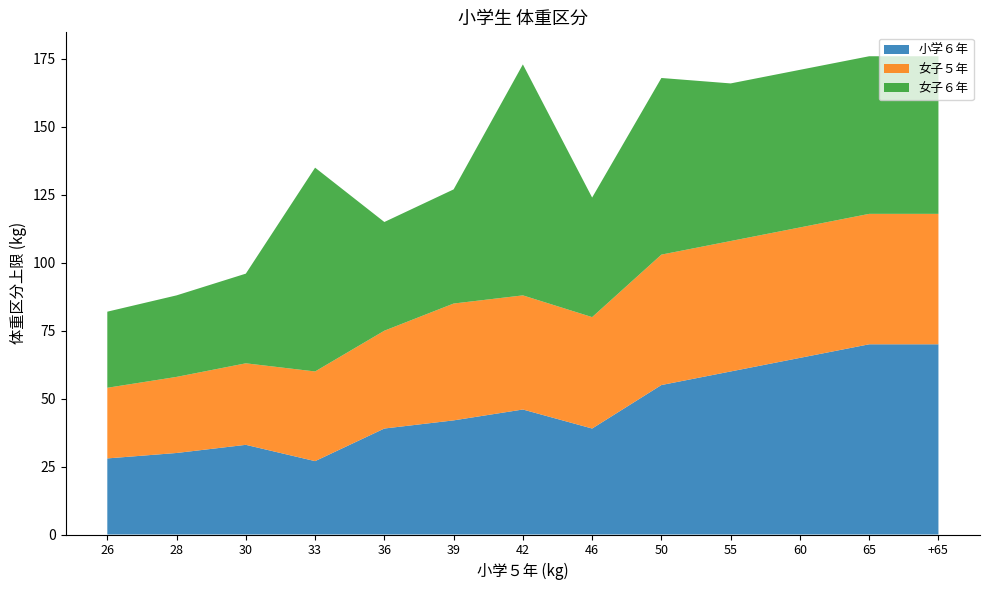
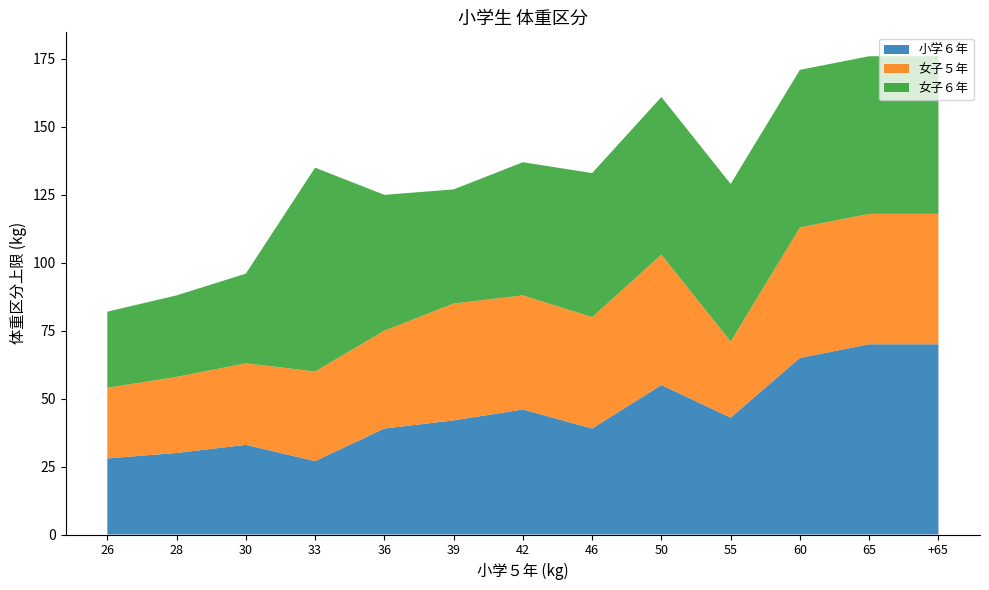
女子６年, 36: 40 -> 50
女子６年, 42: 85 -> 49
女子６年, 46: 44 -> 53
女子６年, 50: 65 -> 58
小学６年, 55: 60 -> 43
女子５年, 55: 48 -> 28
